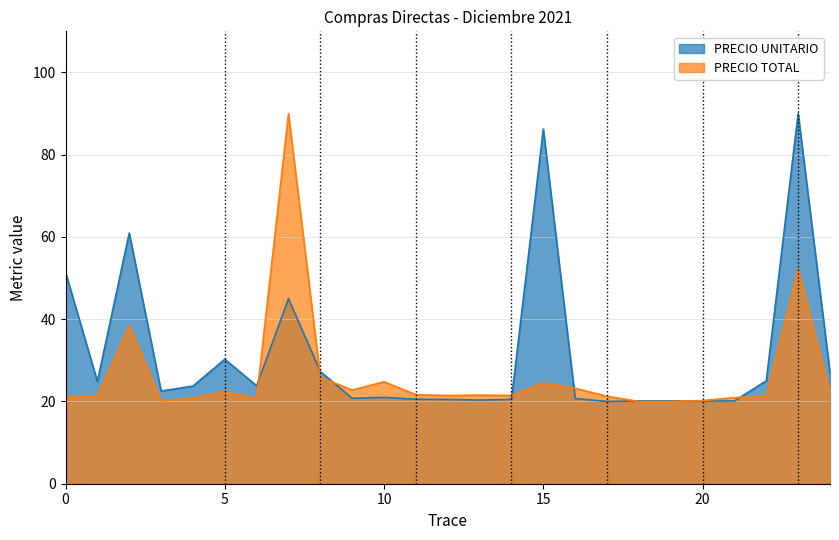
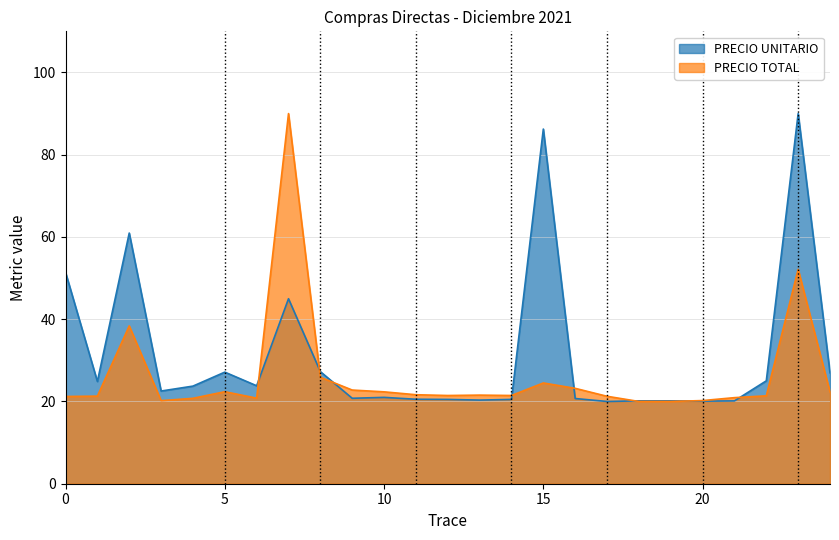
PRECIO UNITARIO, 5: 30 -> 27
PRECIO TOTAL, 10: 25 -> 22
